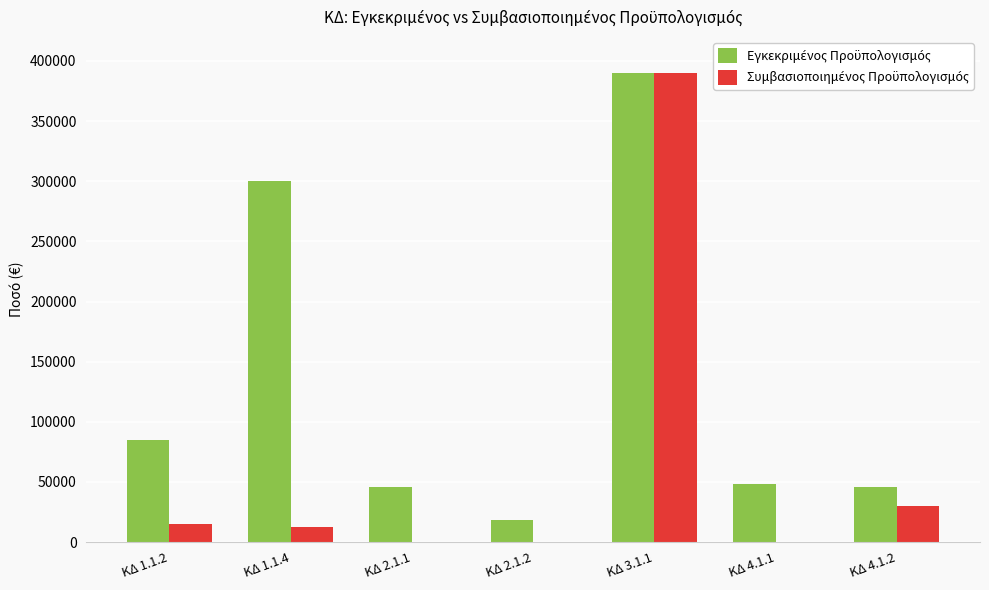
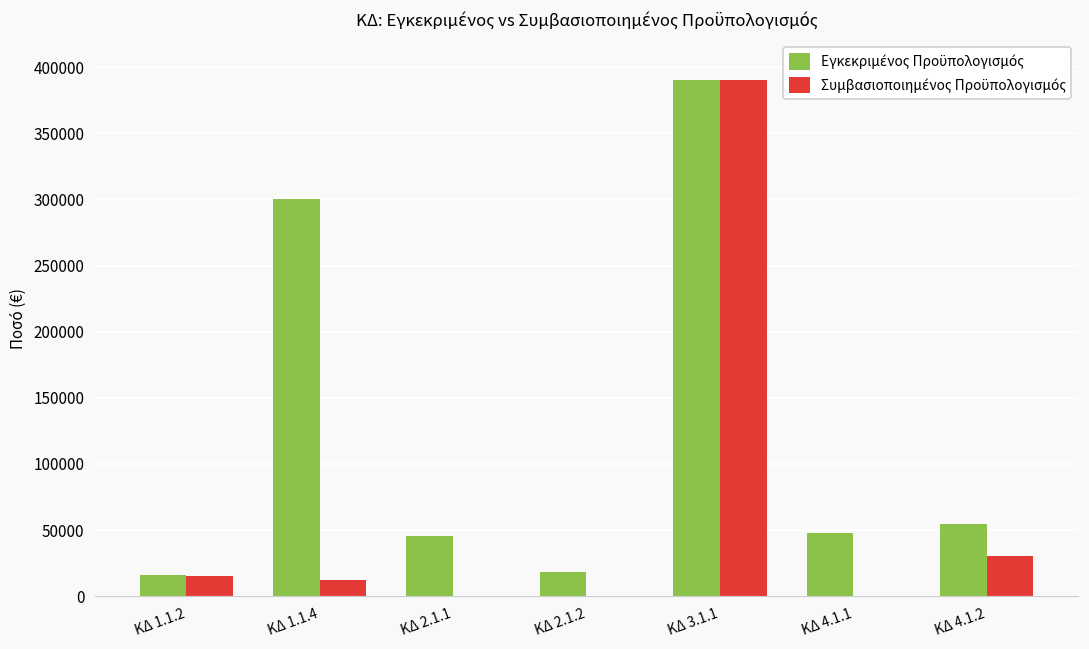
Εγκεκριμένος Προϋπολογισμός, ΚΔ 1.1.2: 85000 -> 16000
Εγκεκριμένος Προϋπολογισμός, ΚΔ 4.1.2: 46000 -> 55000
